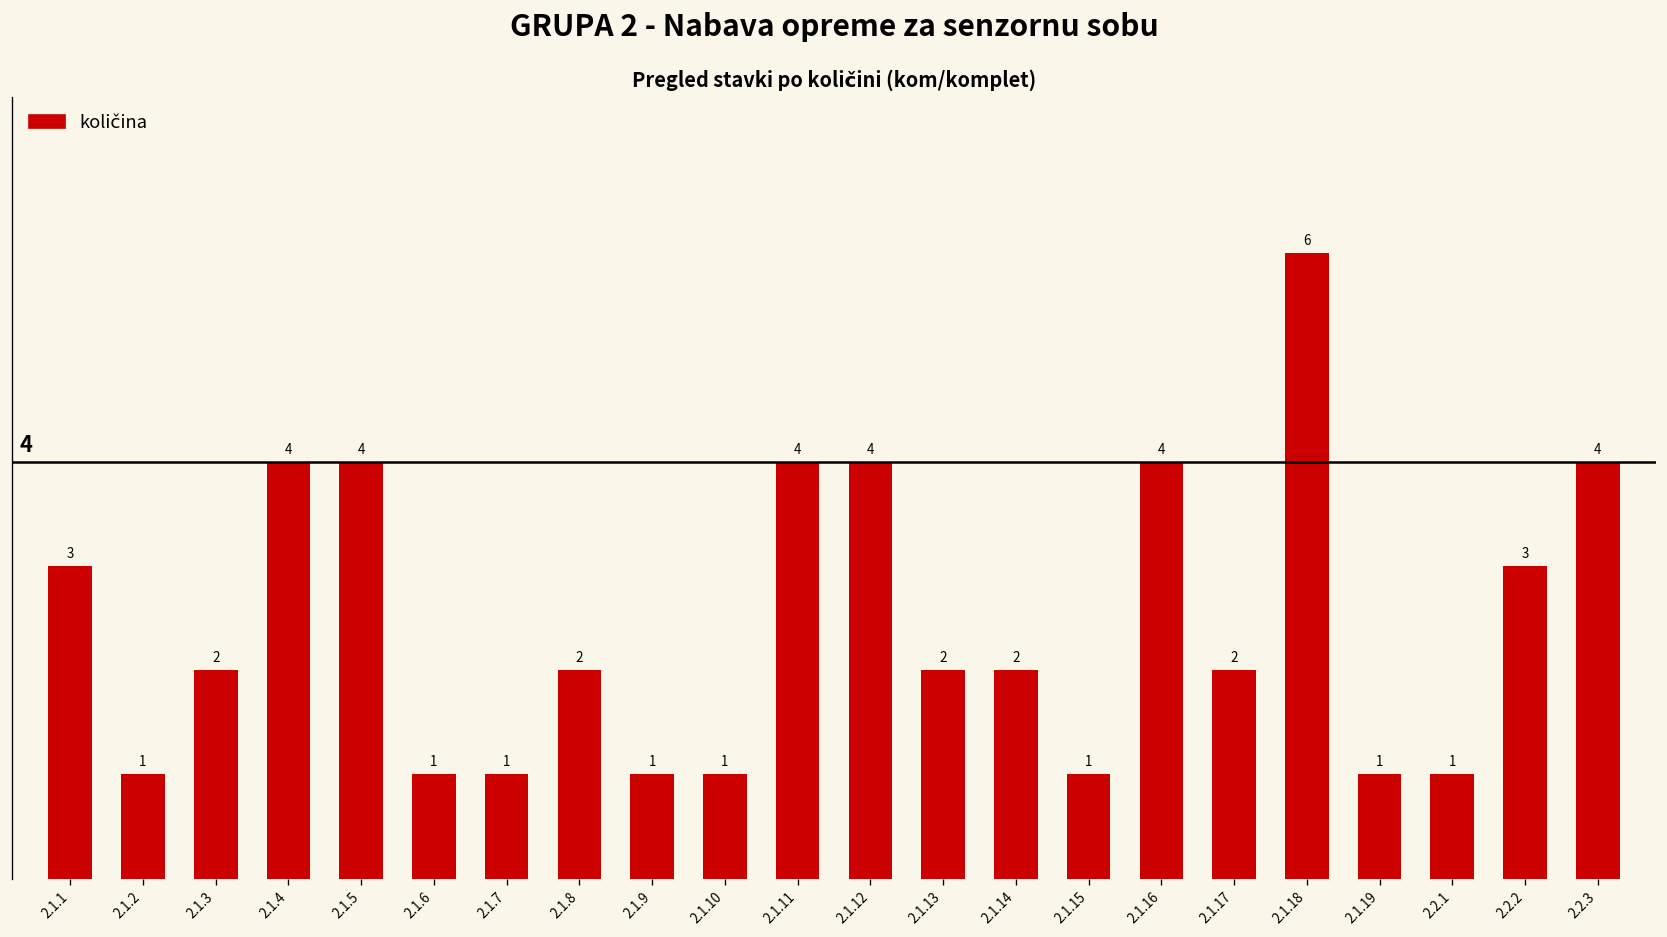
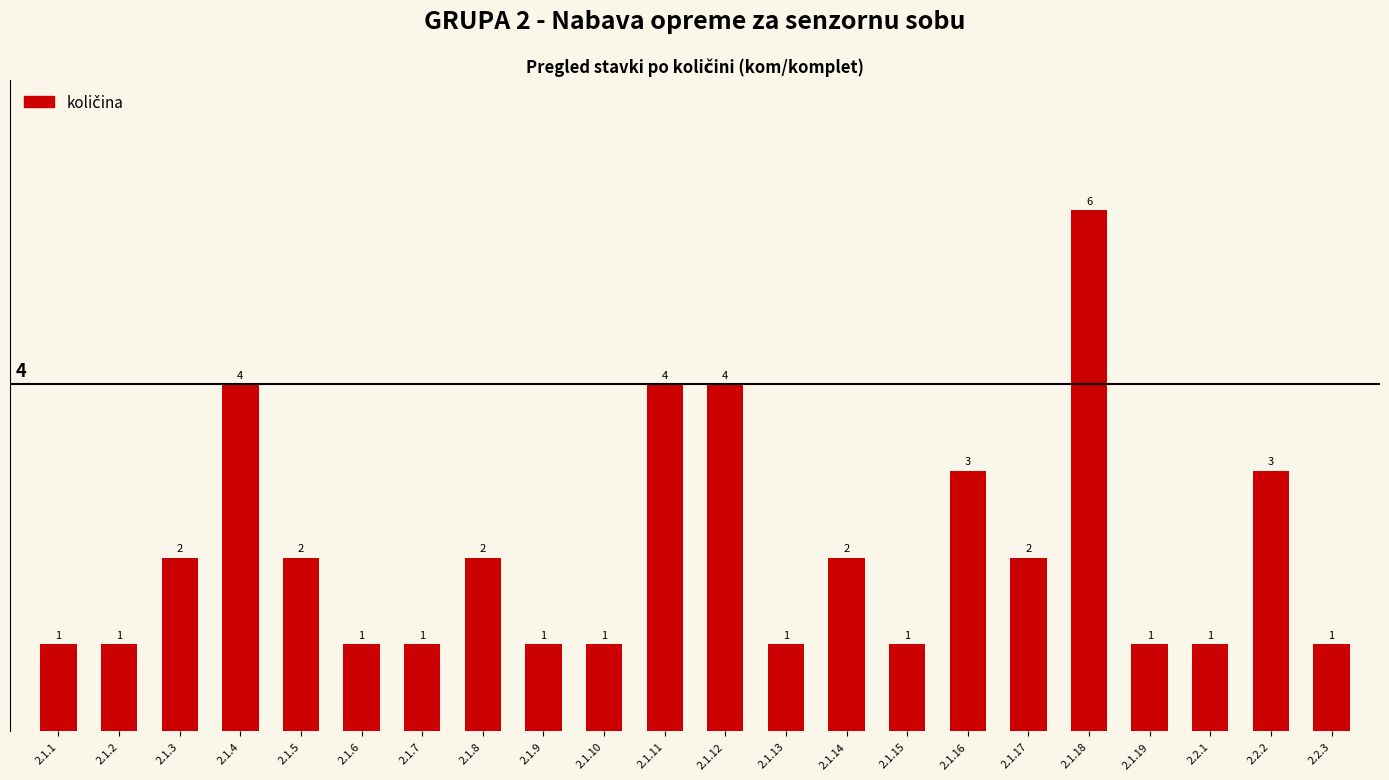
2.1.1: 3 -> 1
2.1.5: 4 -> 2
2.1.13: 2 -> 1
2.1.16: 4 -> 3
2.2.3: 4 -> 1
